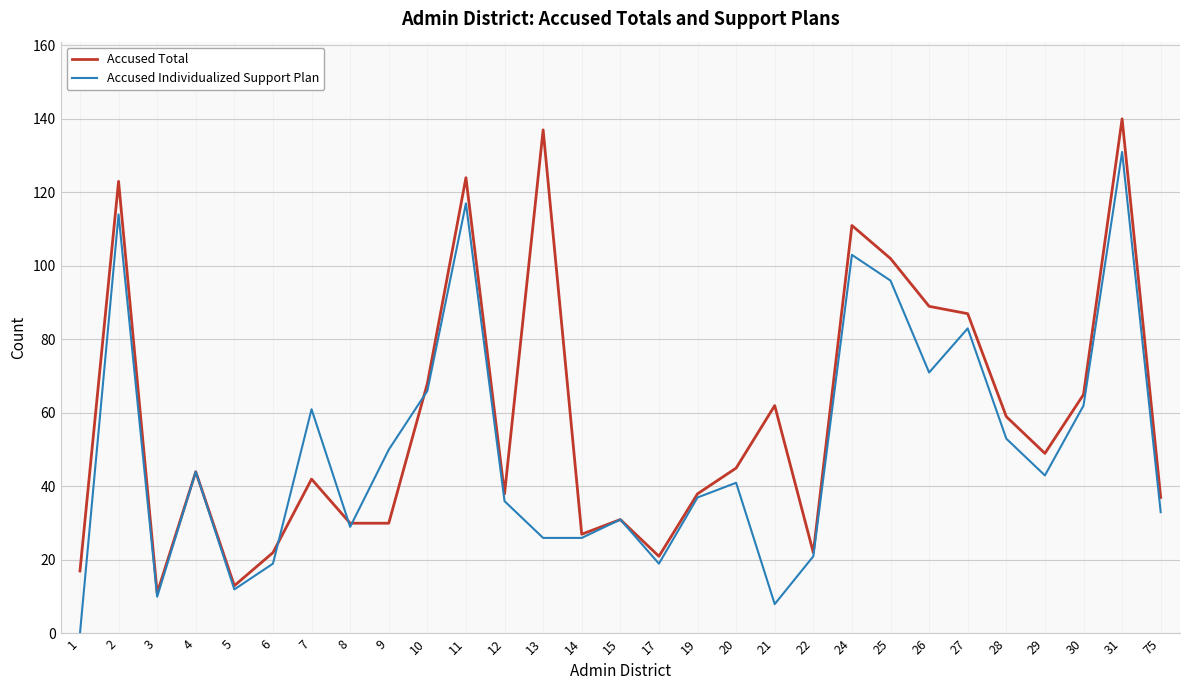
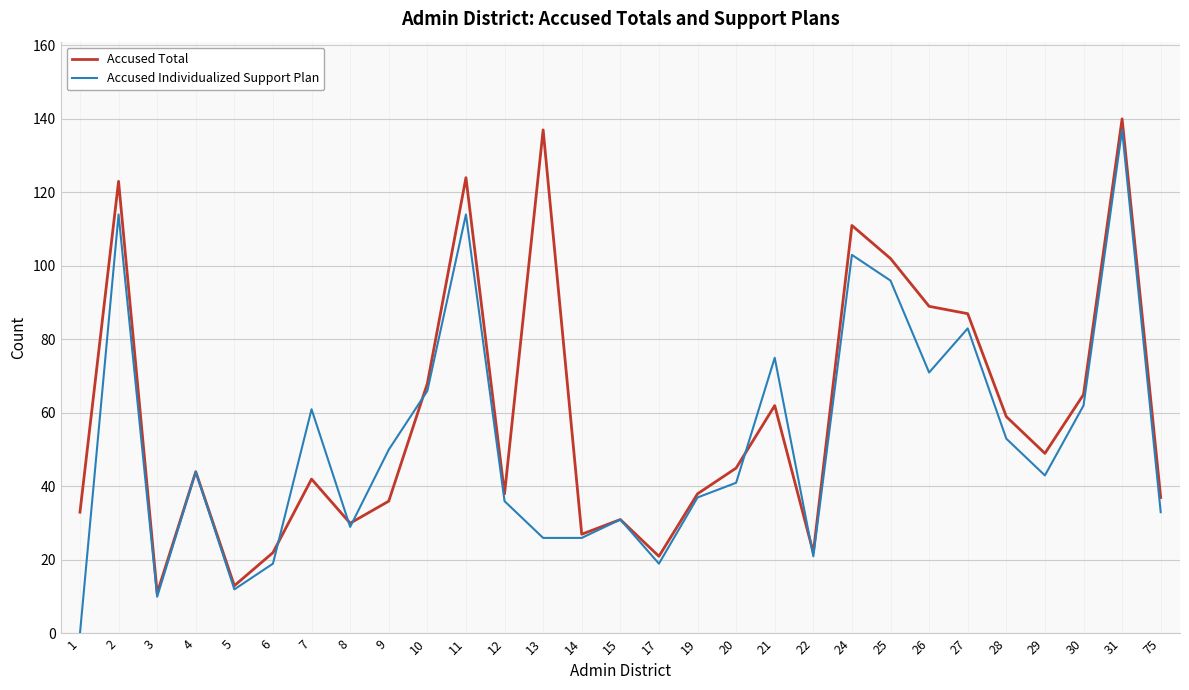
Accused Total, 1: 17 -> 33
Accused Total, 9: 30 -> 36
Accused Individualized Support Plan, 11: 117 -> 114
Accused Individualized Support Plan, 21: 8 -> 75
Accused Individualized Support Plan, 31: 131 -> 137
